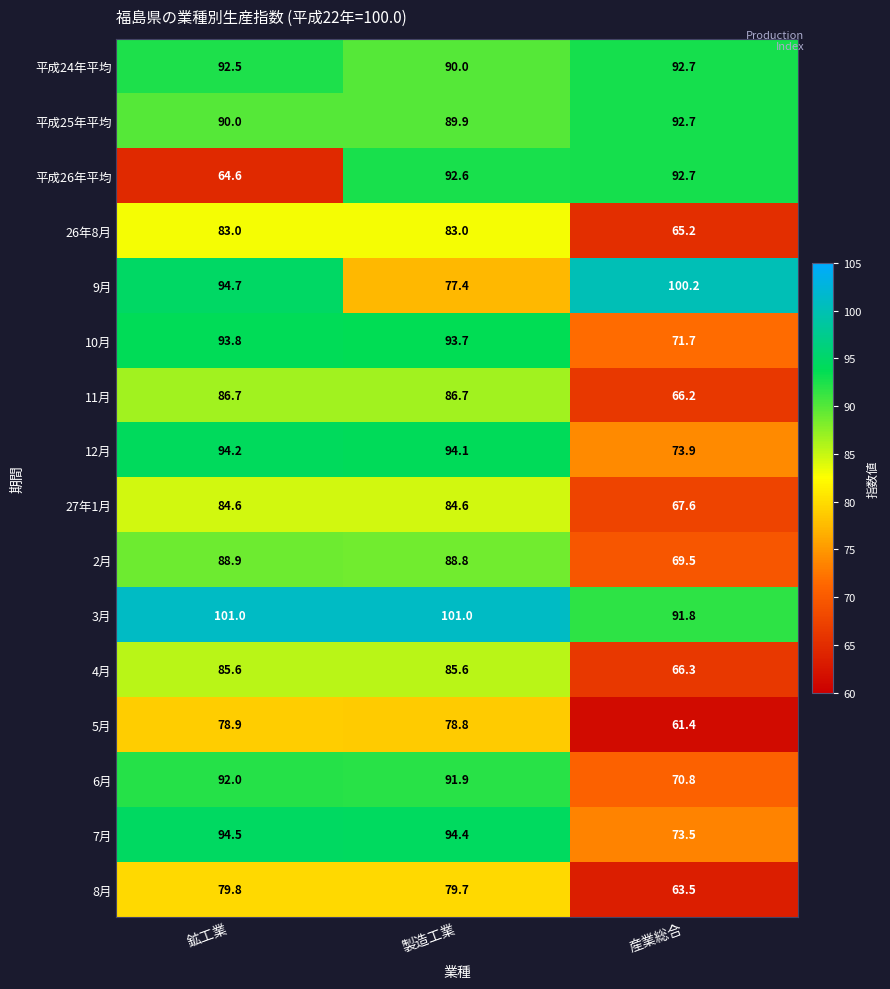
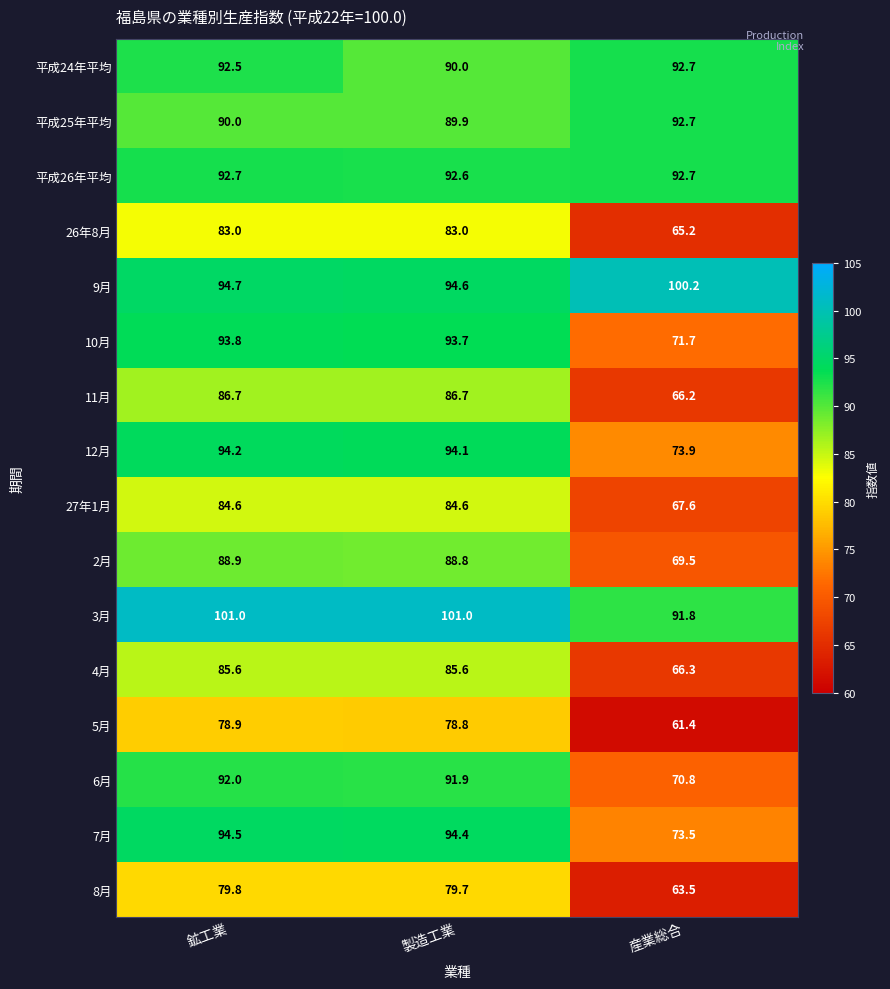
平成26年平均, 鉱工業: 64.6 -> 92.7
9月, 製造工業: 77.4 -> 94.6
